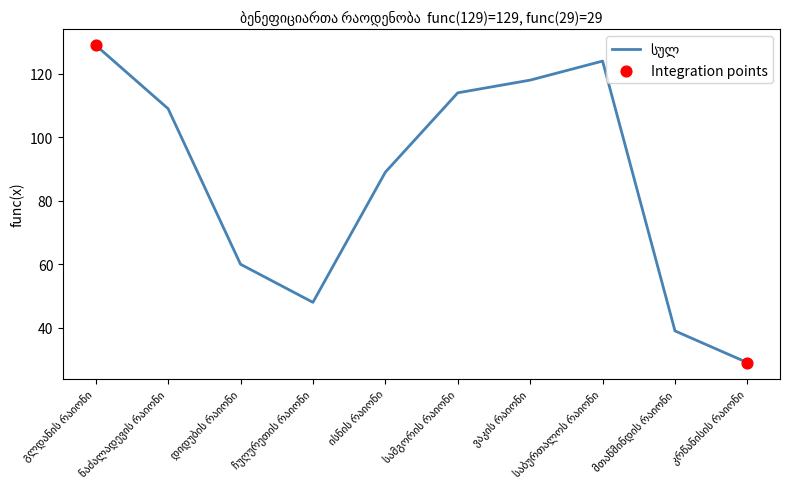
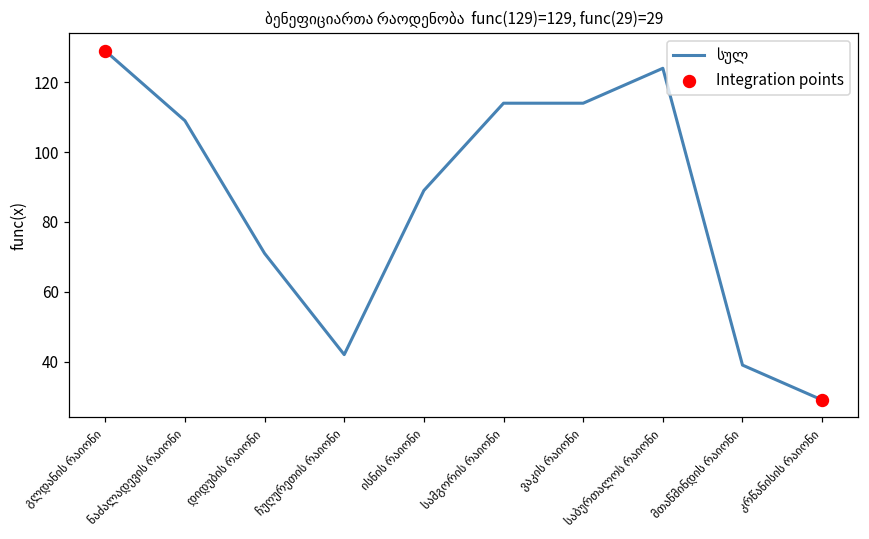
სულ, დიდუბის რაიონი: 60 -> 71
სულ, ჩუღურეთის რაიონი: 48 -> 42
სულ, ვაკის რაიონი: 118 -> 114
